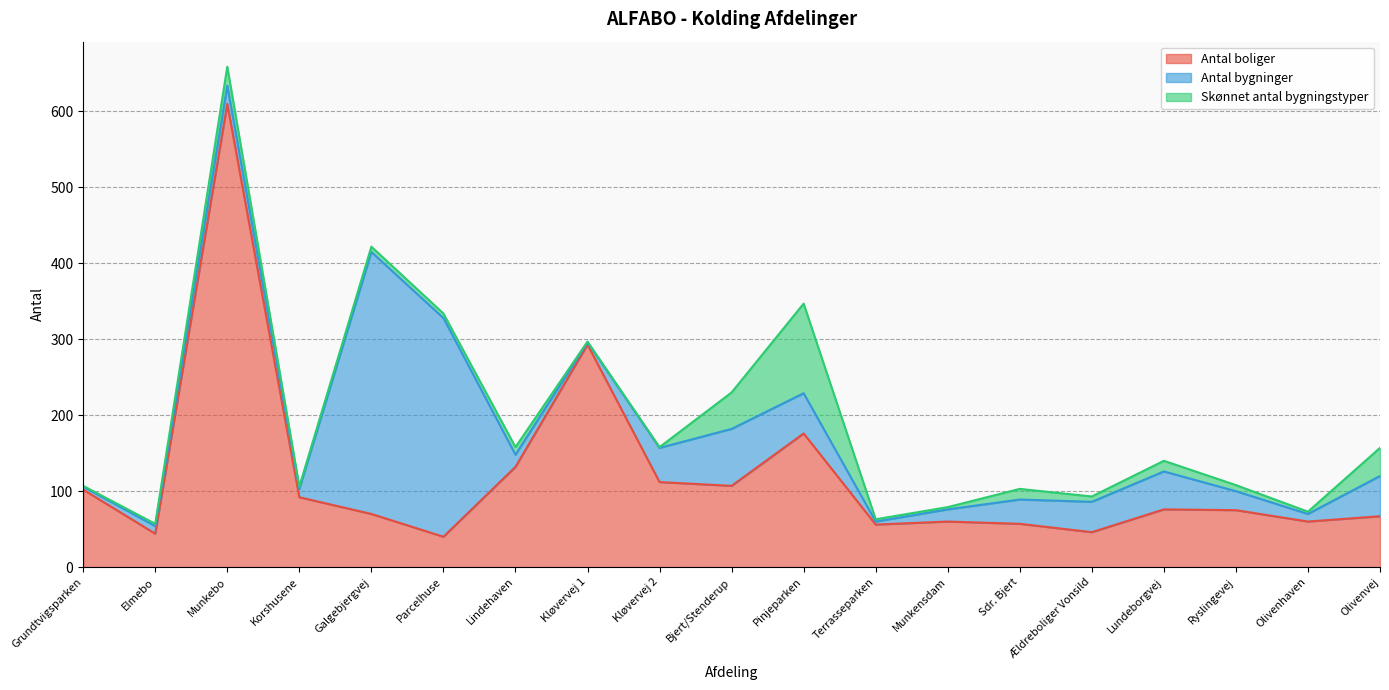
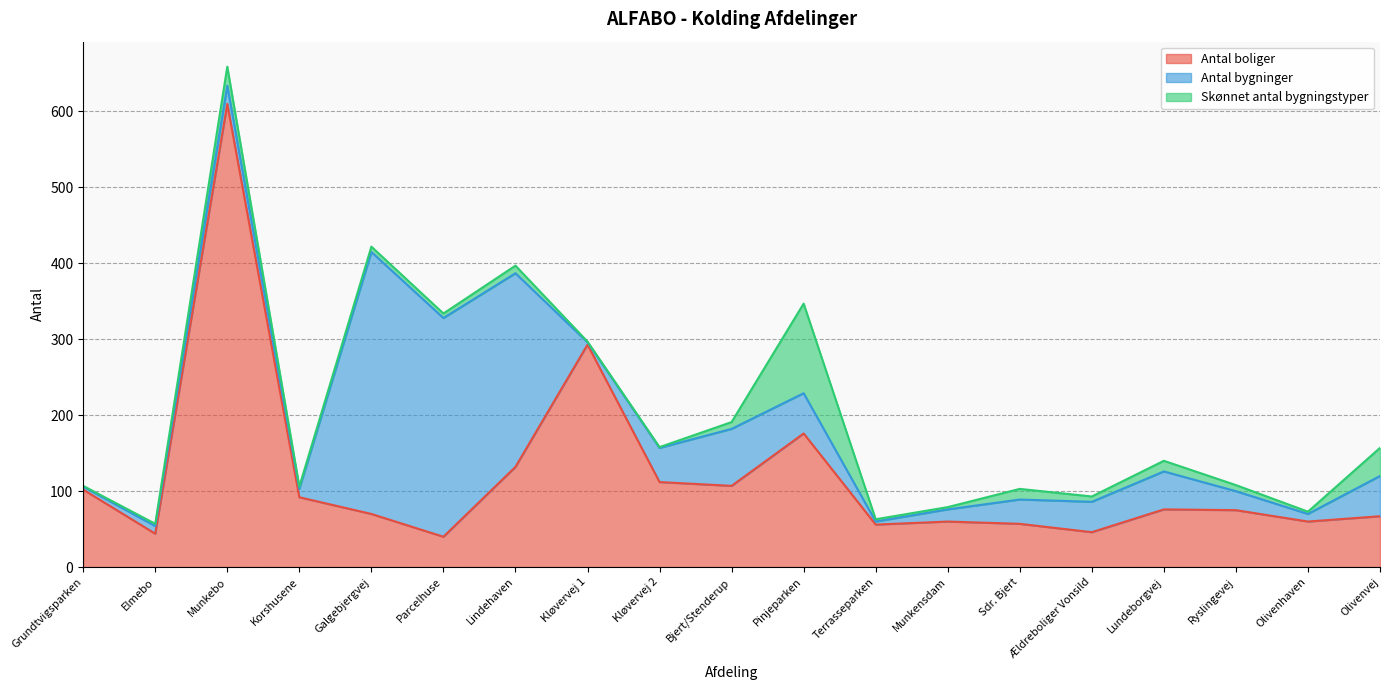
Antal bygninger, Lindehaven: 20 -> 260
Skønnet antal bygningstyper, Bjert/Stenderup: 50 -> 10
